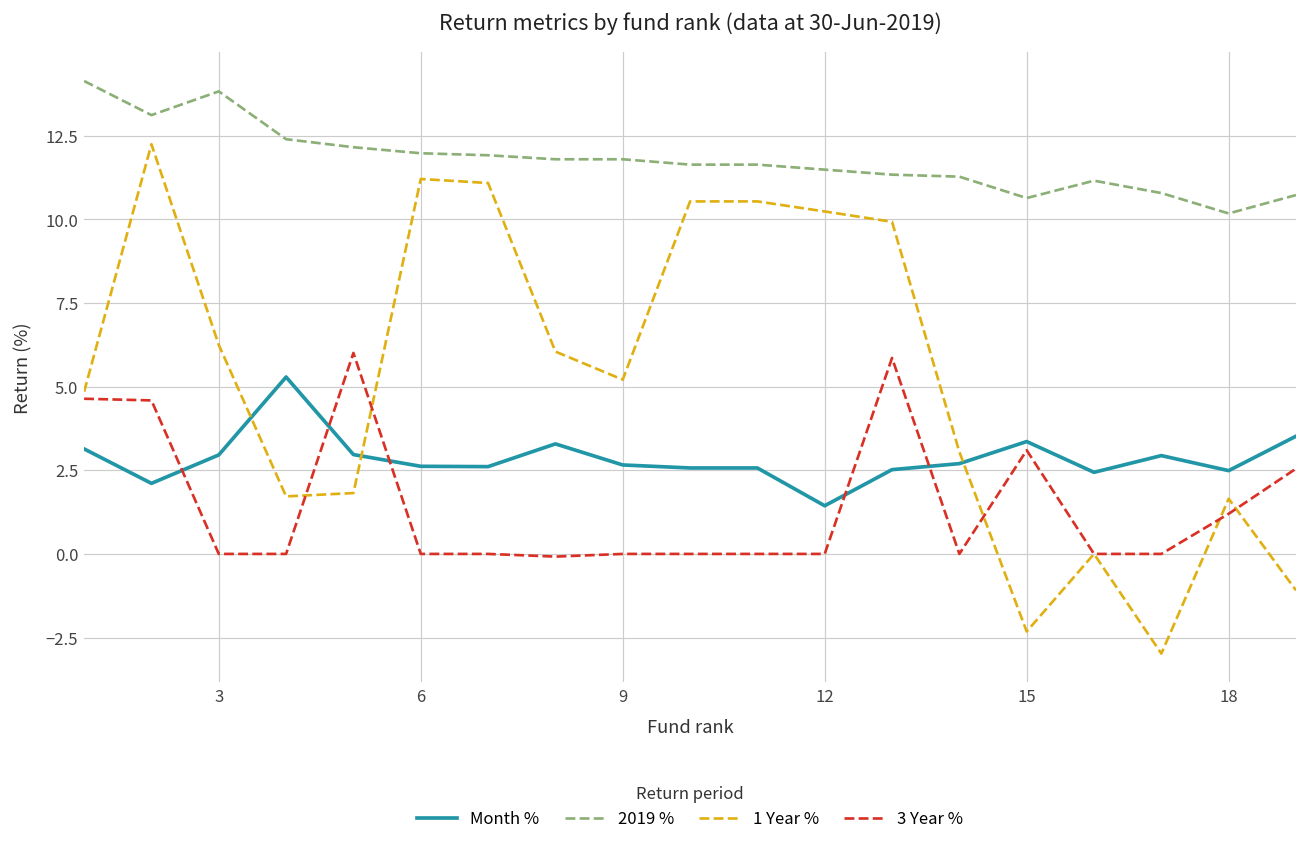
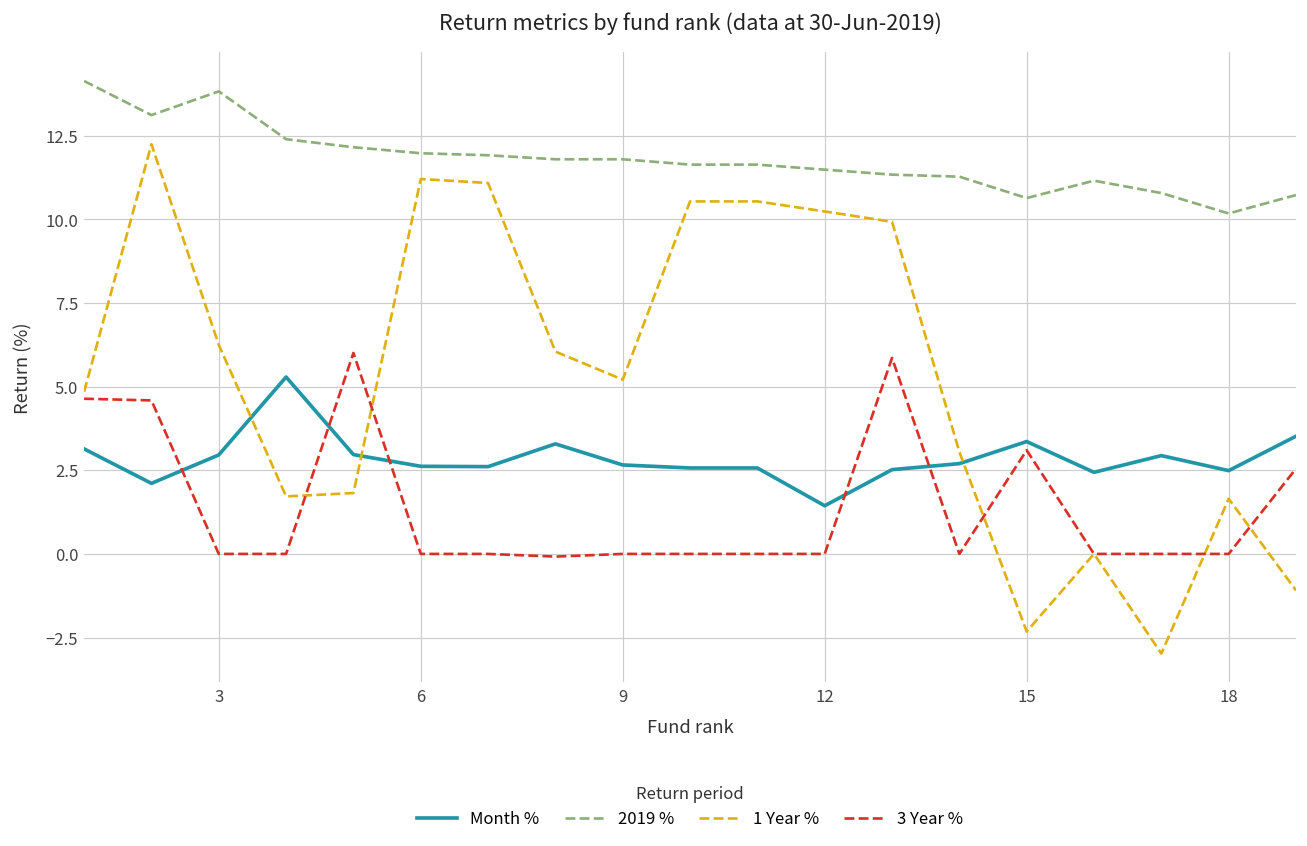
3 Year %, 18: 1.2 -> 0.0
